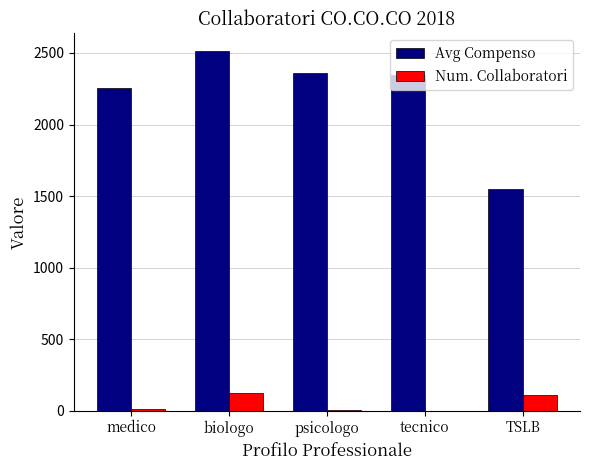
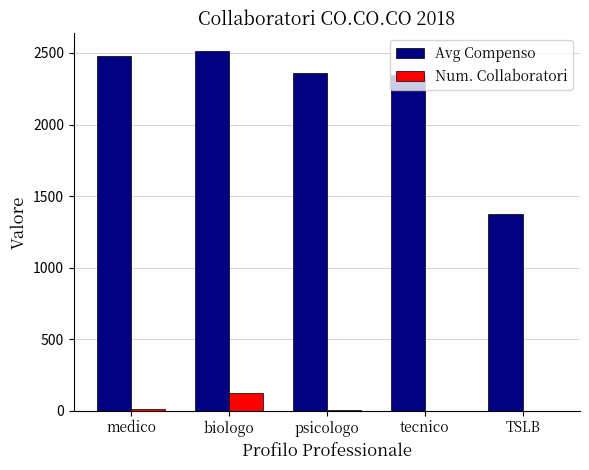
Avg Compenso, medico: 2260 -> 2480
Avg Compenso, TSLB: 1550 -> 1370
Num. Collaboratori, TSLB: 110 -> 0
